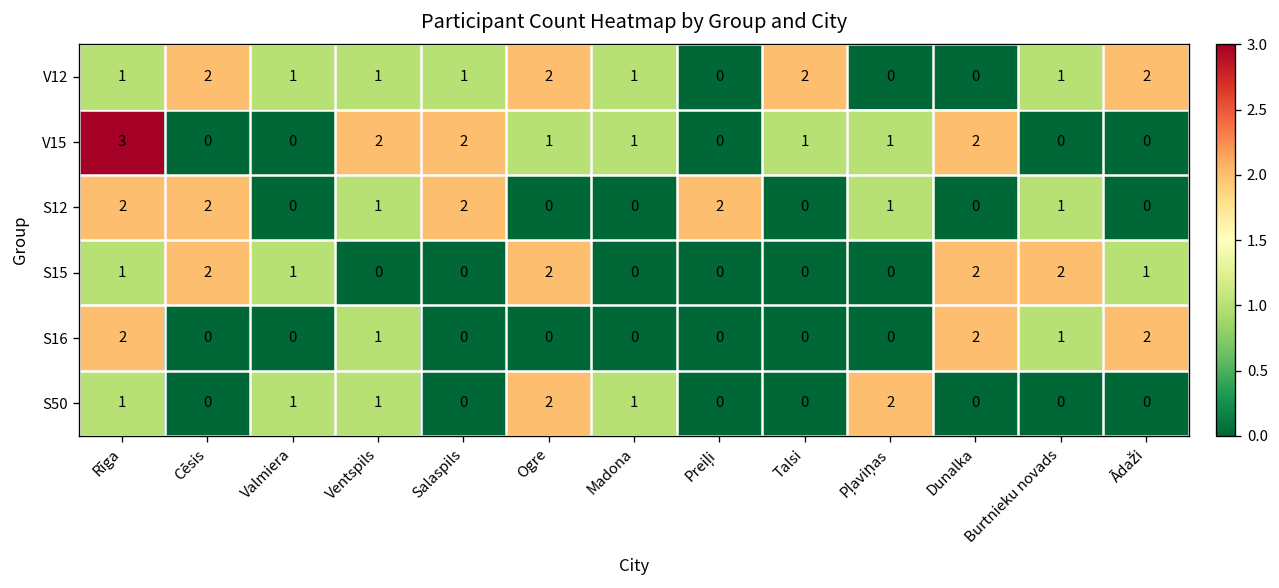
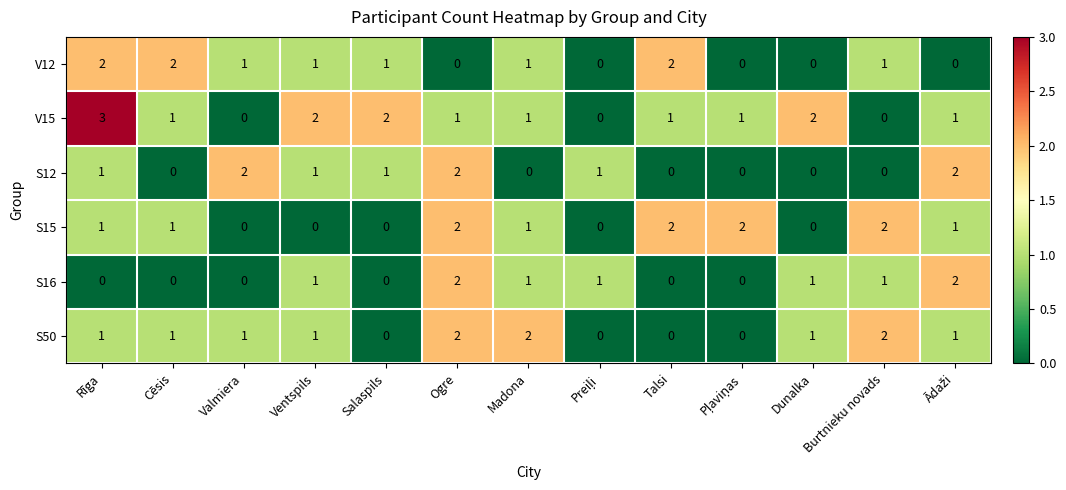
V12, Rīga: 1 -> 2
V12, Ogre: 2 -> 0
V12, Ādaži: 2 -> 0
V15, Cēsis: 0 -> 1
V15, Ādaži: 0 -> 1
S12, Rīga: 2 -> 1
S12, Cēsis: 2 -> 0
S12, Valmiera: 0 -> 2
S12, Salaspils: 2 -> 1
S12, Ogre: 0 -> 2
S12, Preiļi: 2 -> 1
S12, Pļaviņas: 1 -> 0
S12, Burtnieku novads: 1 -> 0
S12, Ādaži: 0 -> 2
S15, Cēsis: 2 -> 1
S15, Valmiera: 1 -> 0
S15, Madona: 0 -> 1
S15, Talsi: 0 -> 2
S15, Pļaviņas: 0 -> 2
S15, Dunalka: 2 -> 0
S16, Rīga: 2 -> 0
S16, Ogre: 0 -> 2
S16, Madona: 0 -> 1
S16, Preiļi: 0 -> 1
S16, Dunalka: 2 -> 1
S50, Cēsis: 0 -> 1
S50, Madona: 1 -> 2
S50, Pļaviņas: 2 -> 0
S50, Dunalka: 0 -> 1
S50, Burtnieku novads: 0 -> 2
S50, Ādaži: 0 -> 1
